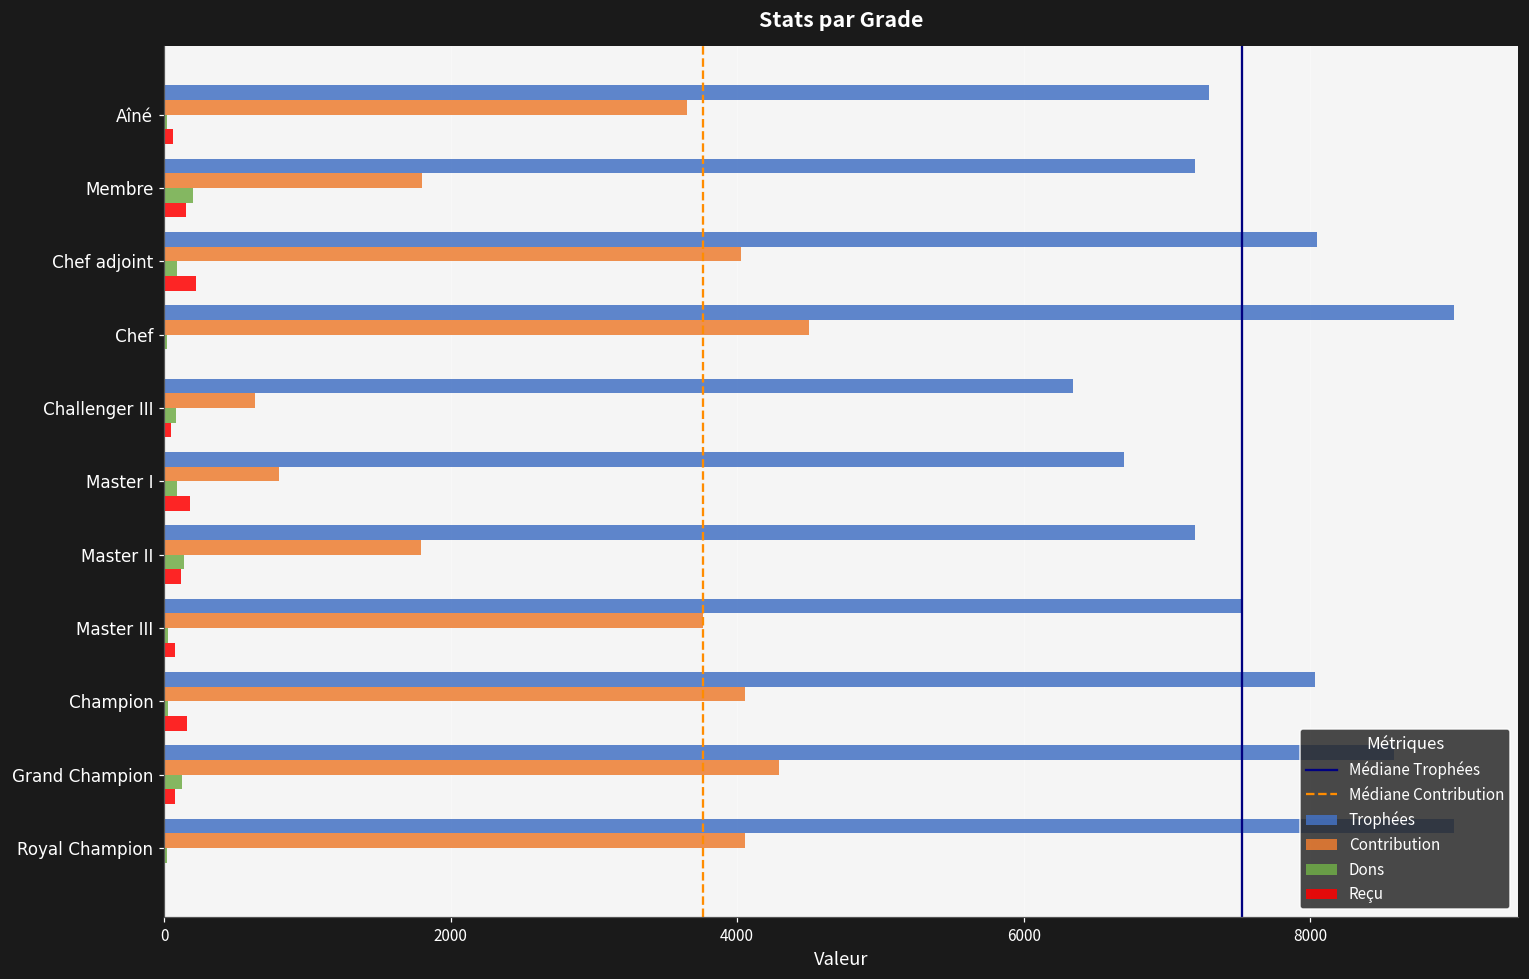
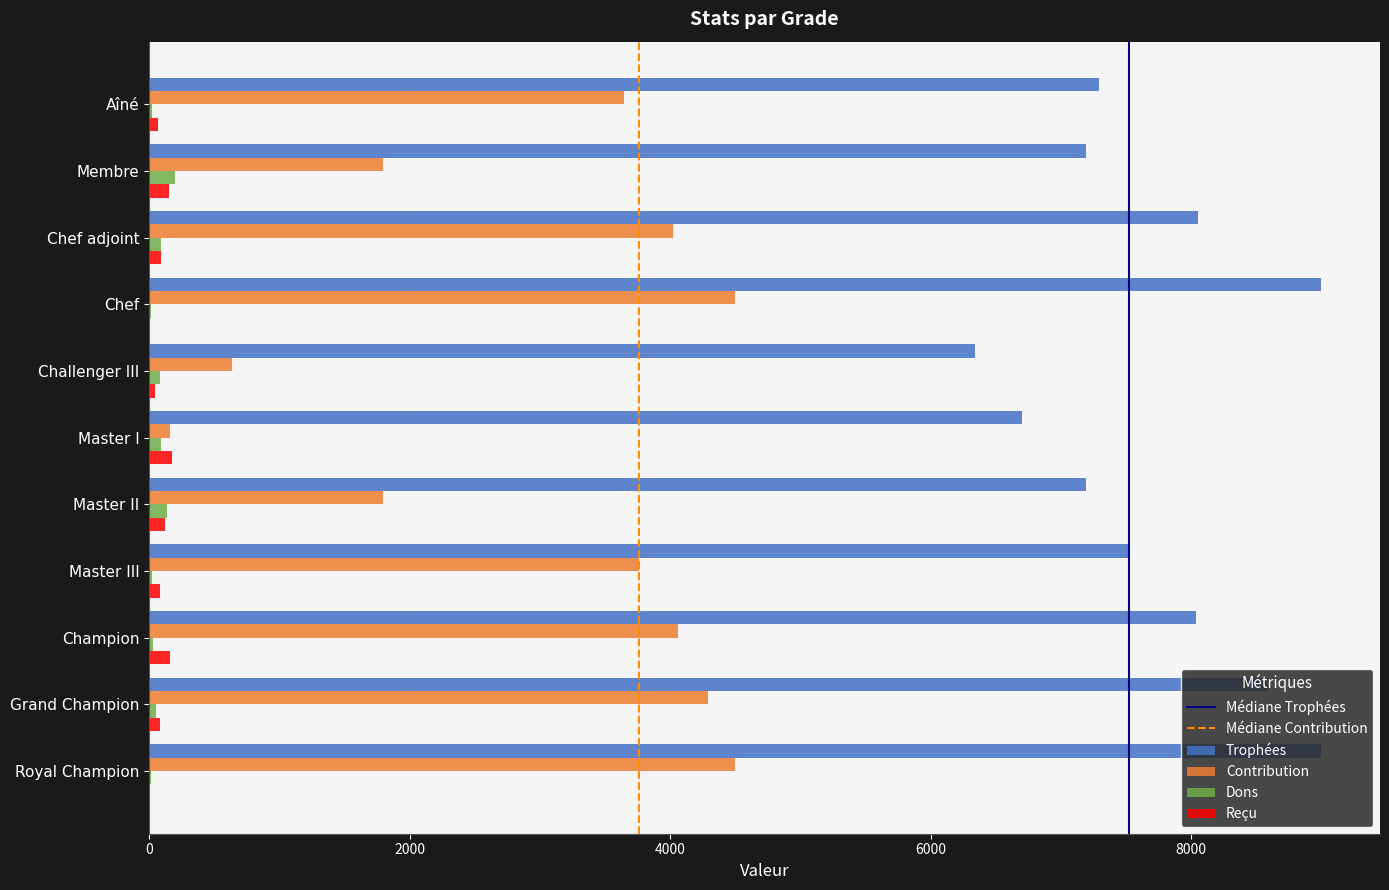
Reçu, Chef adjoint: 220 -> 90
Contribution, Master I: 800 -> 160
Dons, Grand Champion: 120 -> 50
Contribution, Royal Champion: 4050 -> 4500
